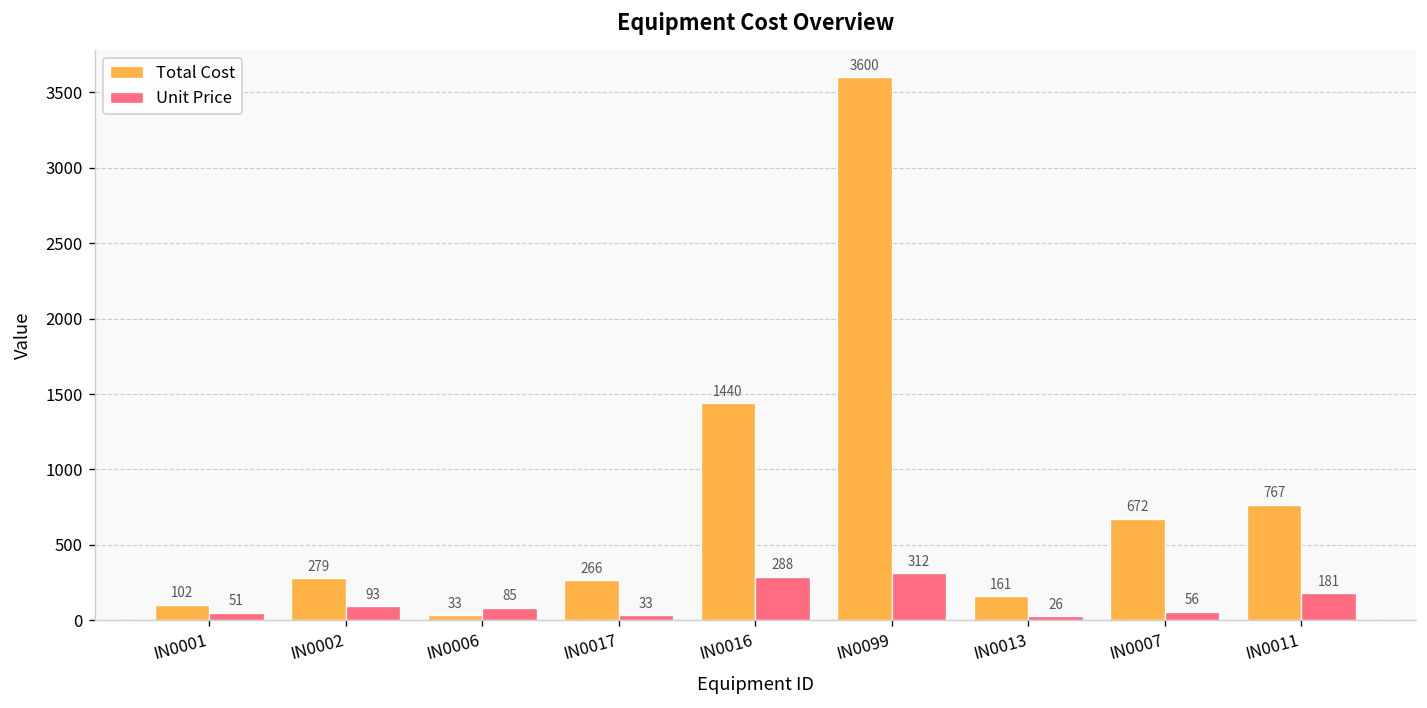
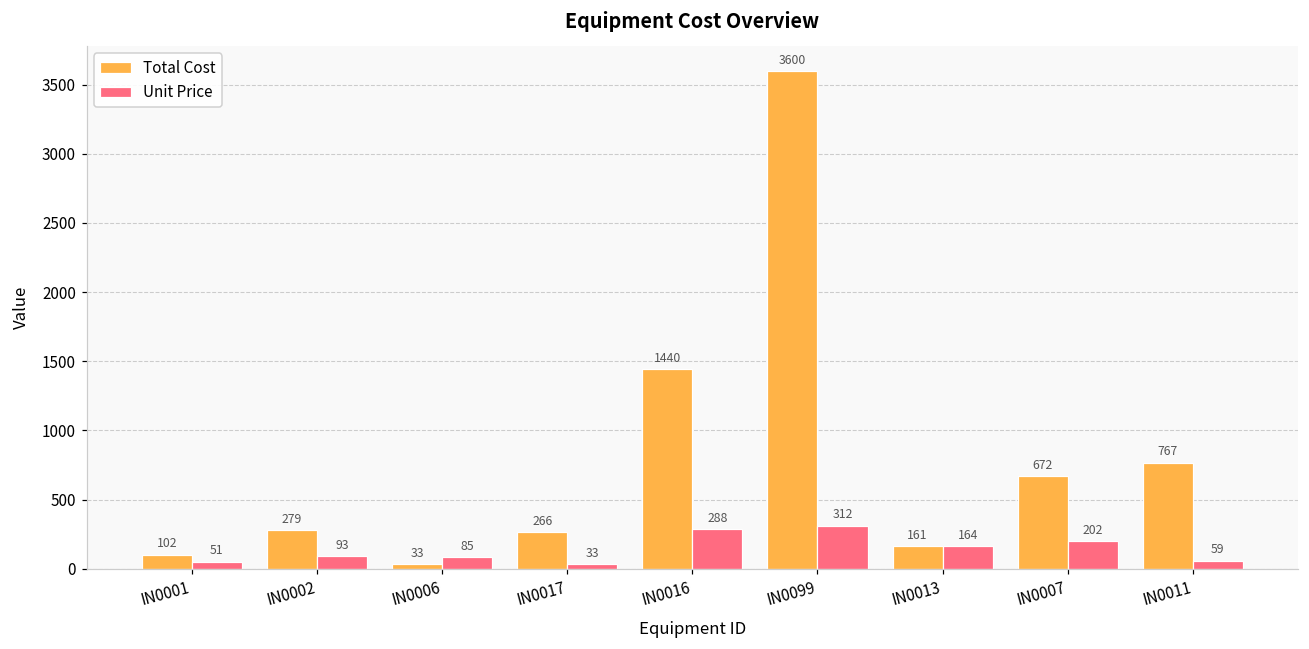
Unit Price, IN0013: 26 -> 164
Unit Price, IN0007: 56 -> 202
Unit Price, IN0011: 181 -> 59
